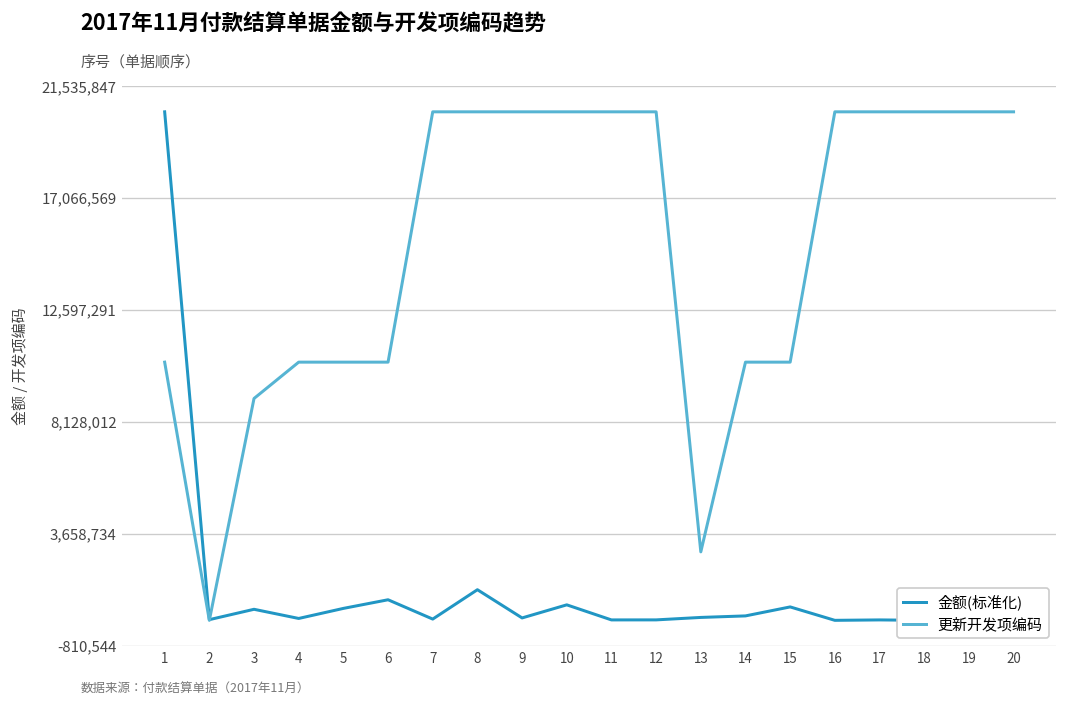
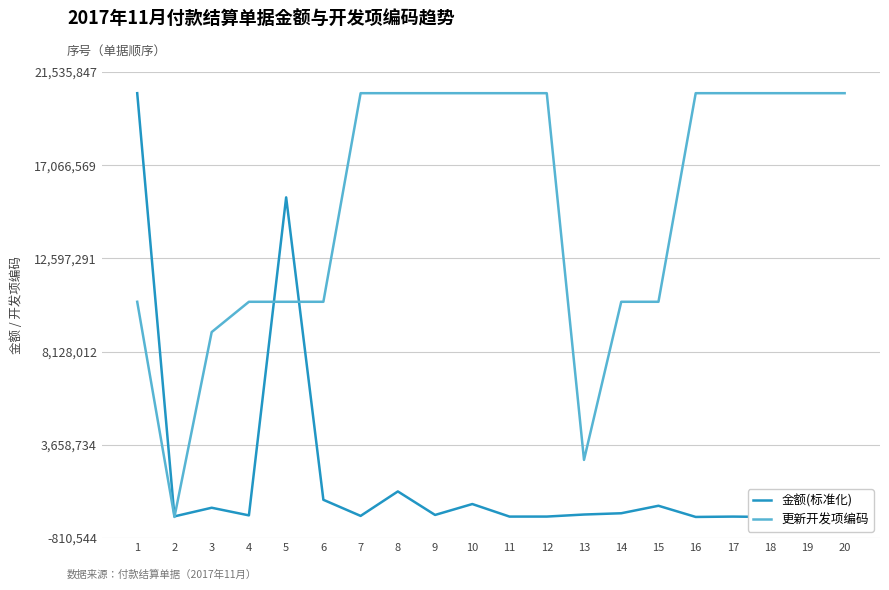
金额(标准化), 5: 700,000 -> 15,500,000
